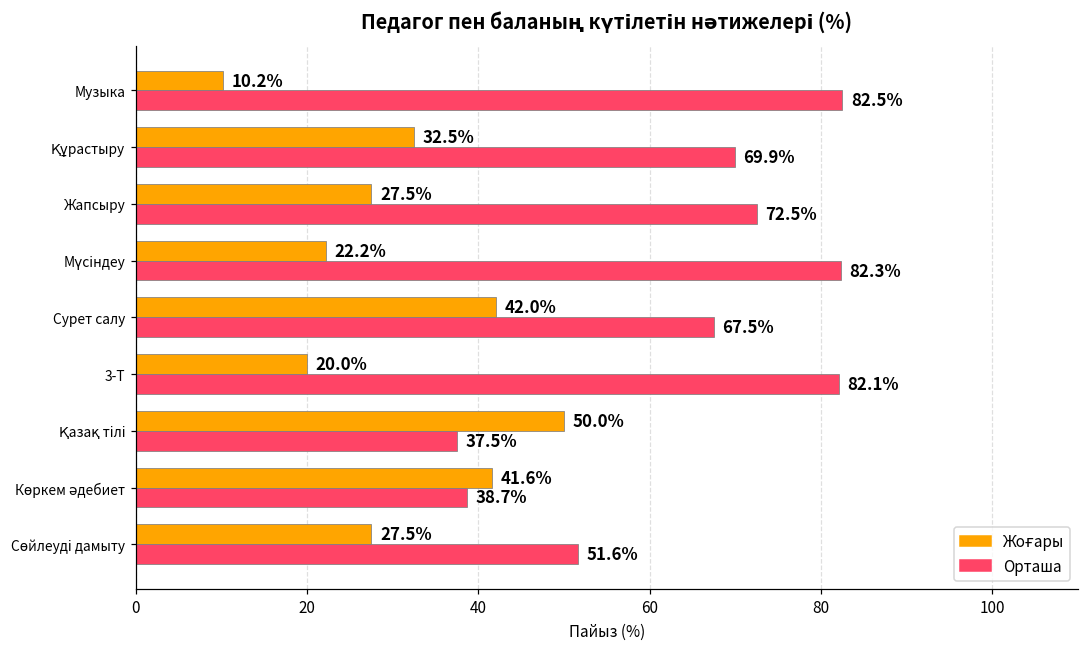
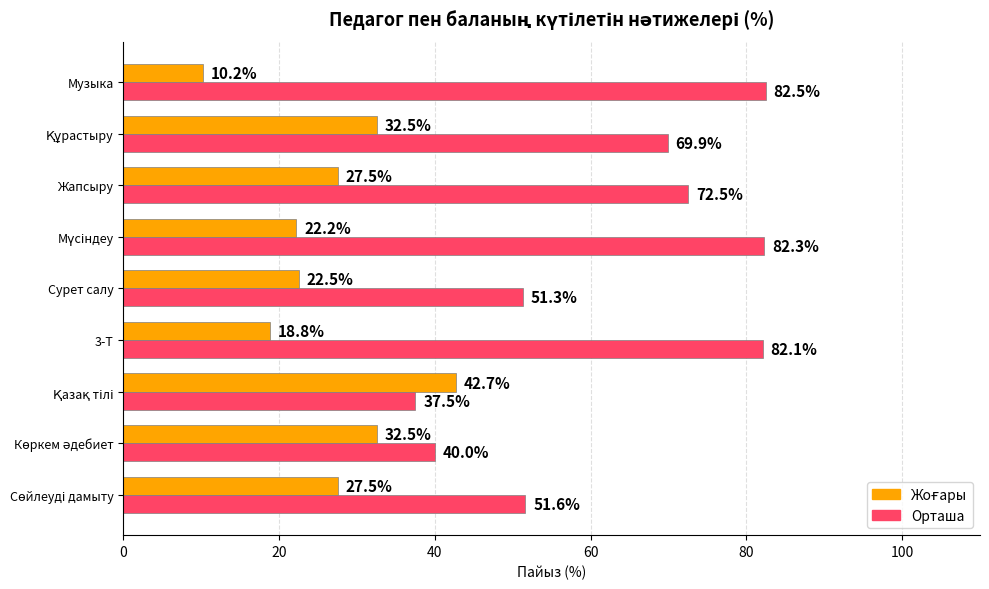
Жоғары, Сурет салу: 42.0% -> 22.5%
Орташа, Сурет салу: 67.5% -> 51.3%
Жоғары, 3-Т: 20.0% -> 18.8%
Жоғары, Қазақ тілі: 50.0% -> 42.7%
Жоғары, Көркем әдебиет: 41.6% -> 32.5%
Орташа, Көркем әдебиет: 38.7% -> 40.0%
